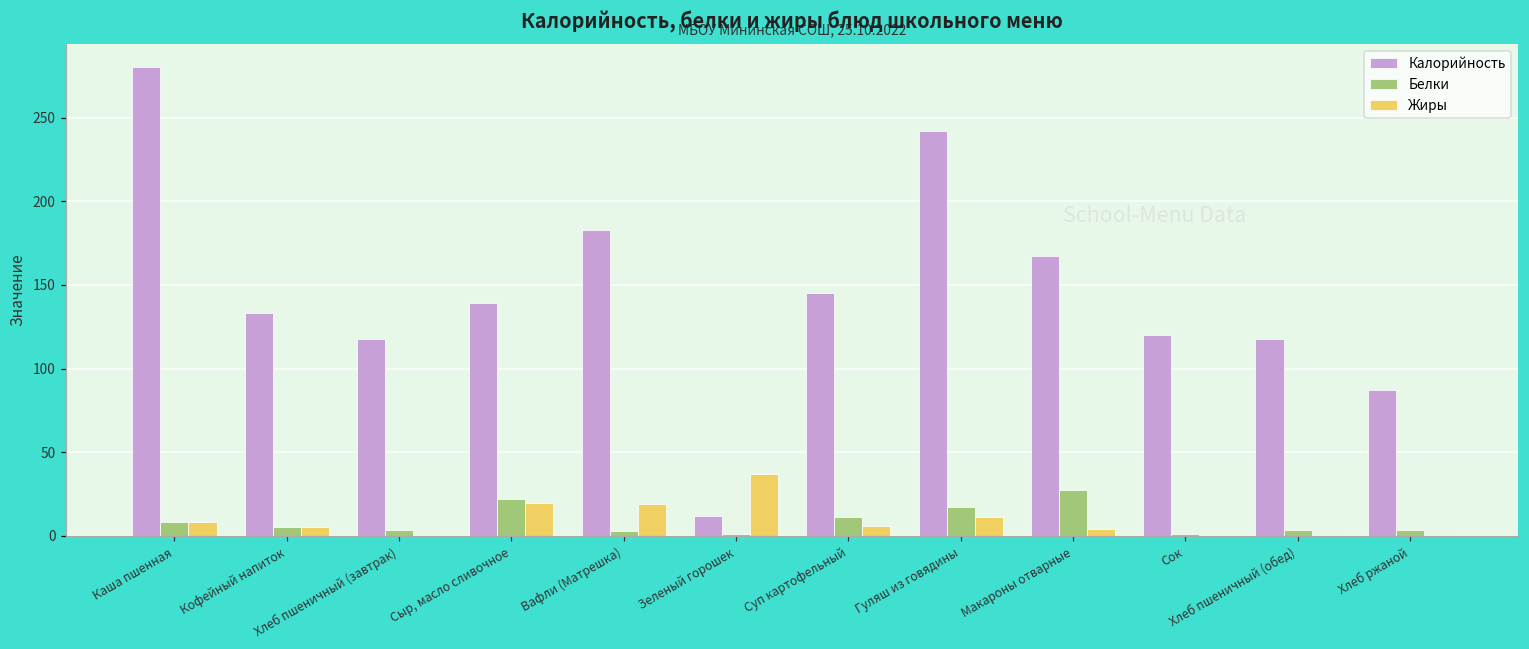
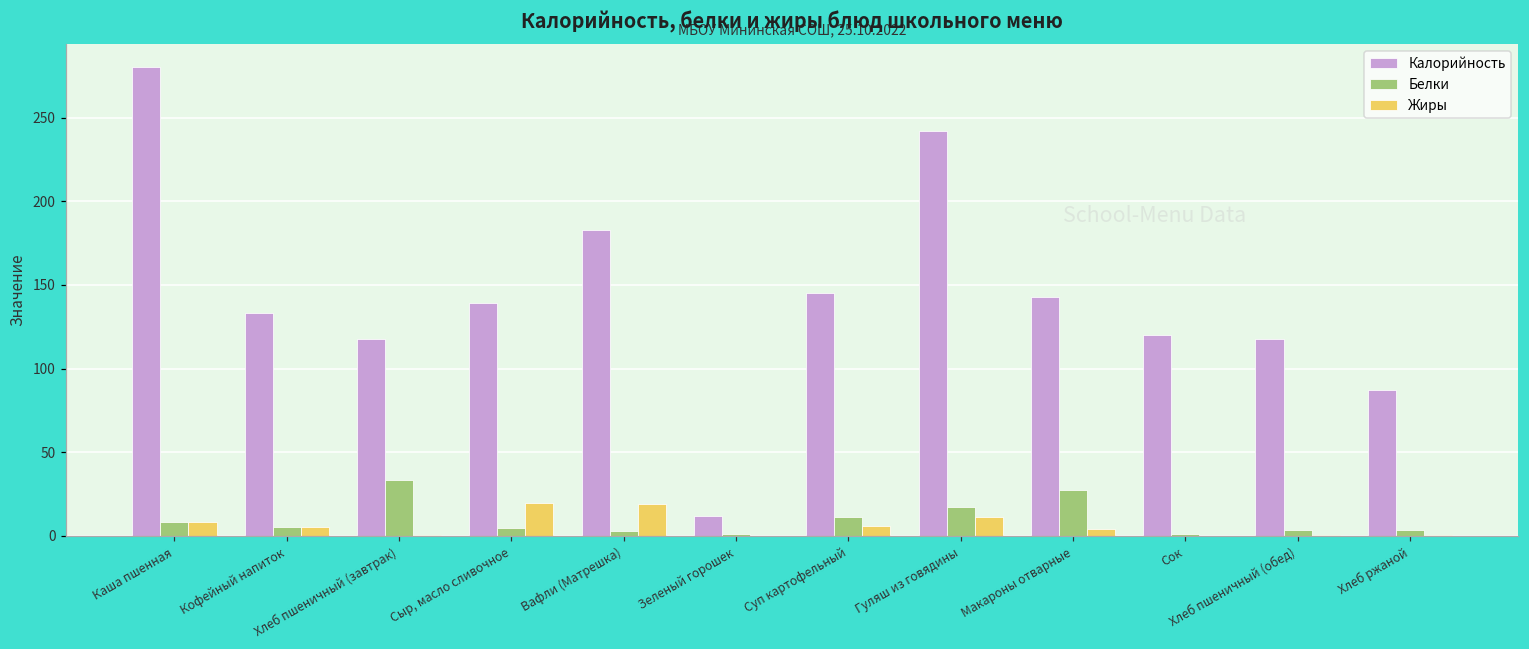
Белки, Хлеб пшеничный (завтрак): 4 -> 34
Белки, Сыр, масло сливочное: 22 -> 5
Жиры, Зеленый горошек: 37 -> 0
Калорийность, Макароны отварные: 167 -> 143
